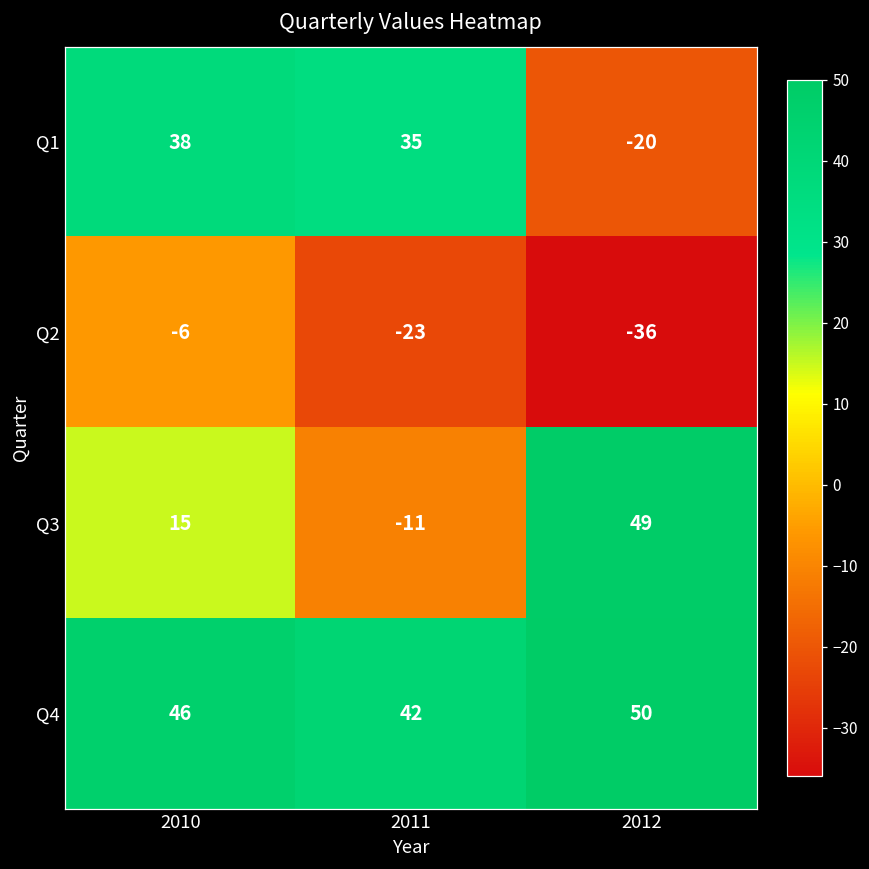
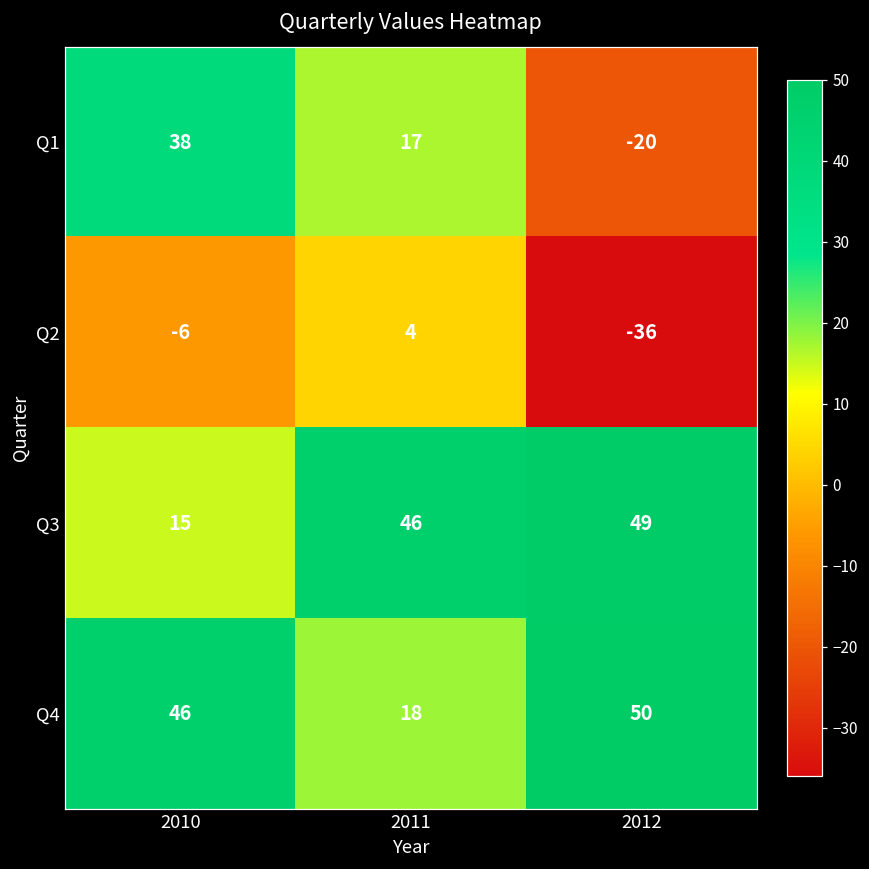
Q1, 2011: 35 -> 17
Q2, 2011: -23 -> 4
Q3, 2011: -11 -> 46
Q4, 2011: 42 -> 18
